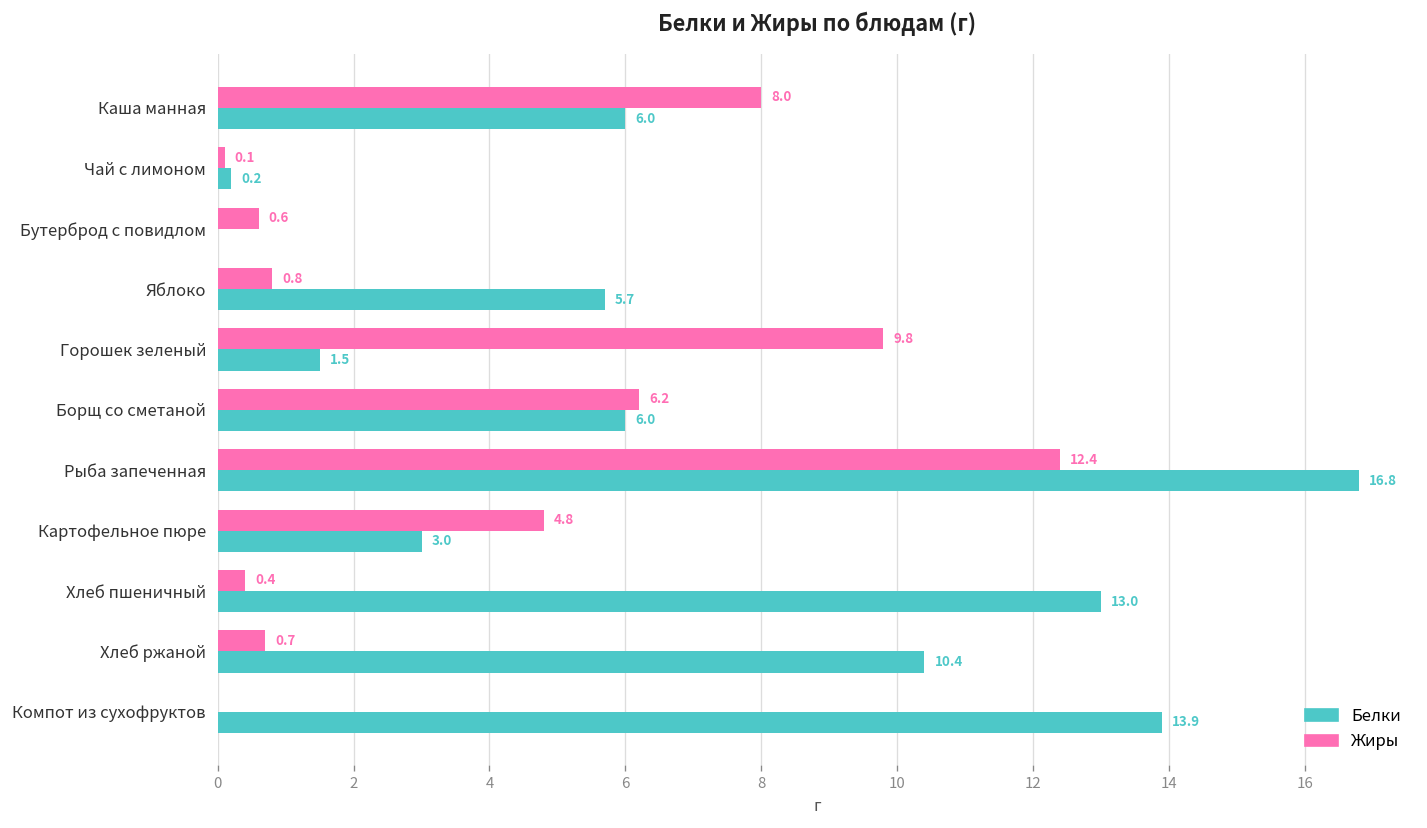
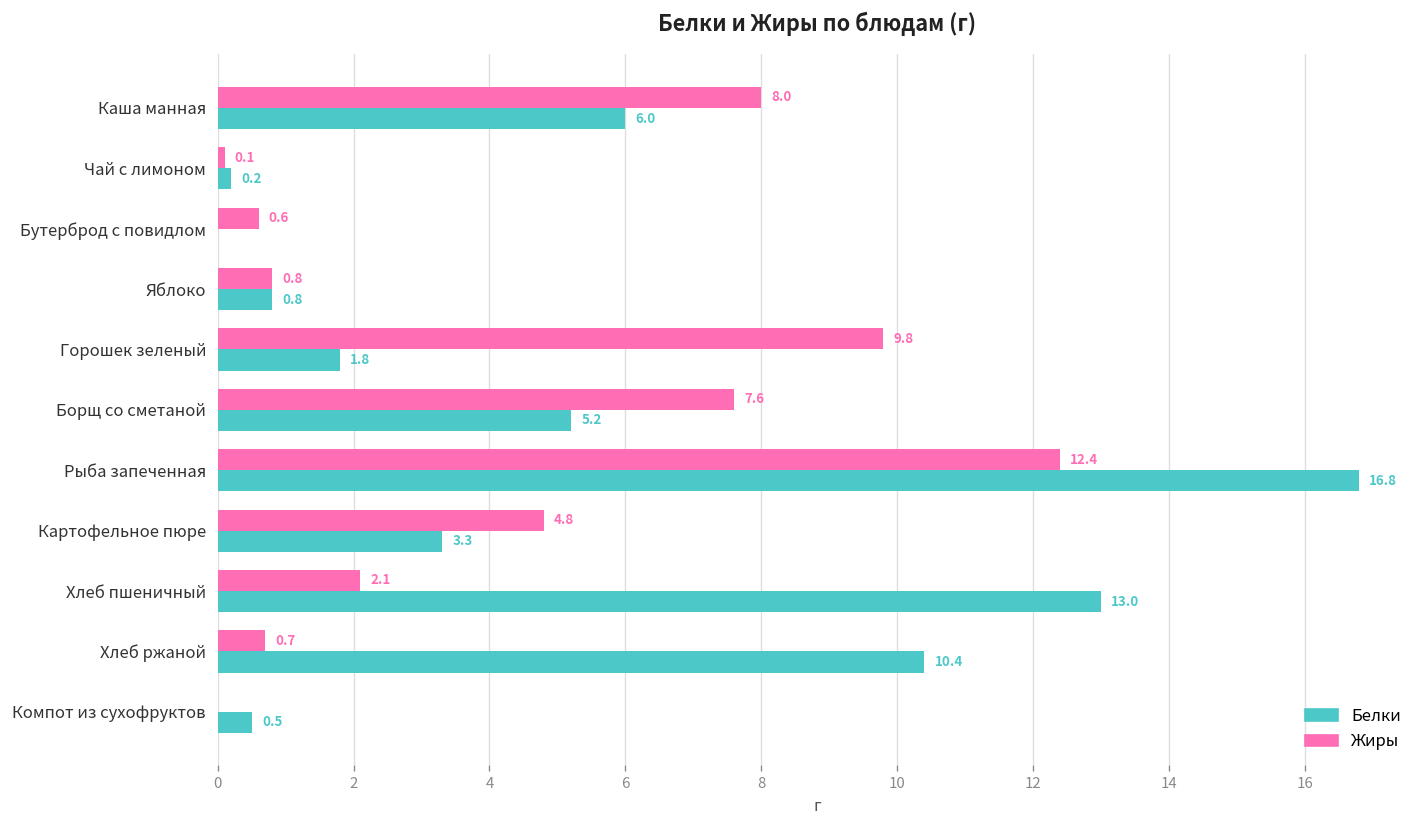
Белки, Яблоко: 5.7 -> 0.8
Белки, Горошек зеленый: 1.5 -> 1.8
Жиры, Борщ со сметаной: 6.2 -> 7.6
Белки, Борщ со сметаной: 6.0 -> 5.2
Белки, Картофельное пюре: 3.0 -> 3.3
Жиры, Хлеб пшеничный: 0.4 -> 2.1
Белки, Компот из сухофруктов: 13.9 -> 0.5
